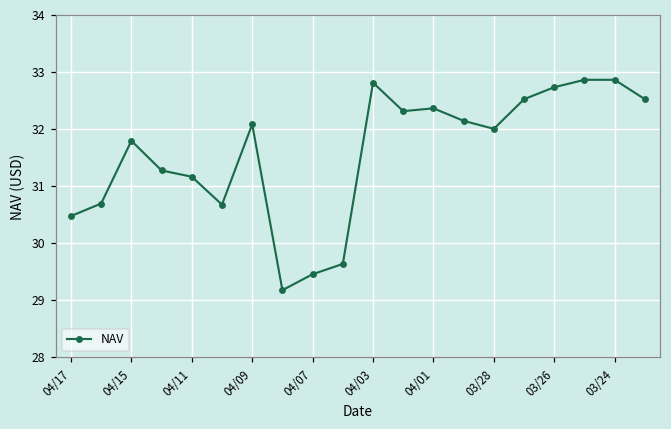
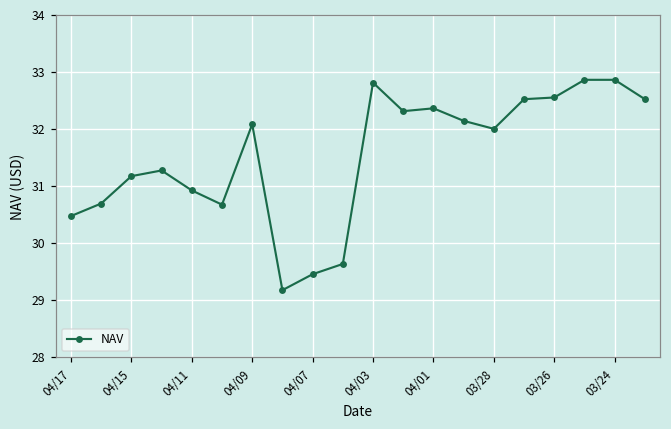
04/15: 31.8 -> 31.2
04/11: 31.2 -> 30.9
03/26: 32.7 -> 32.6
